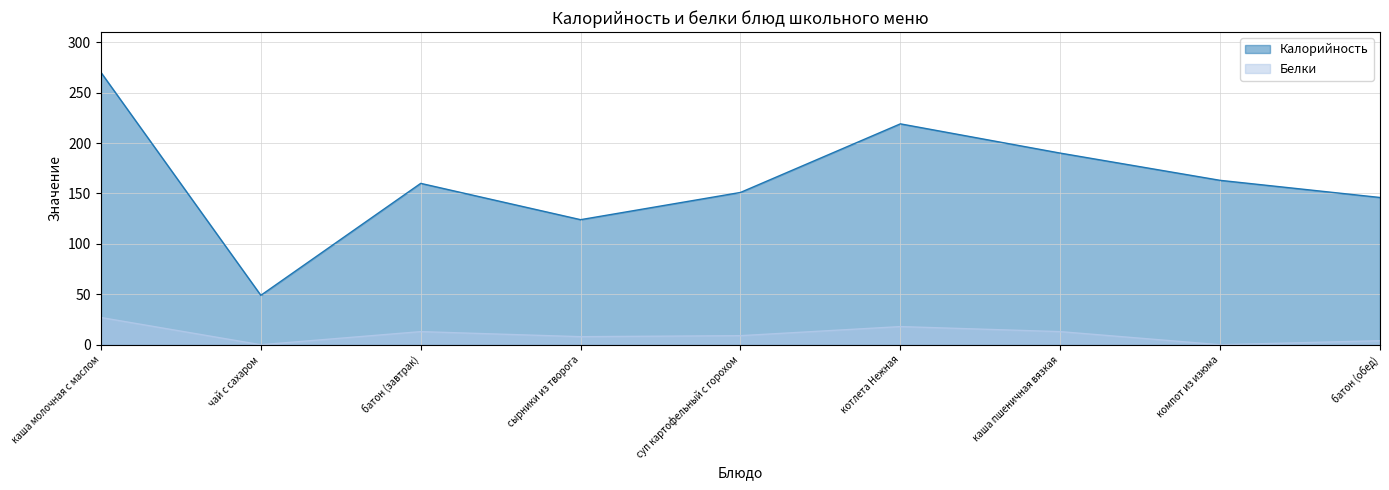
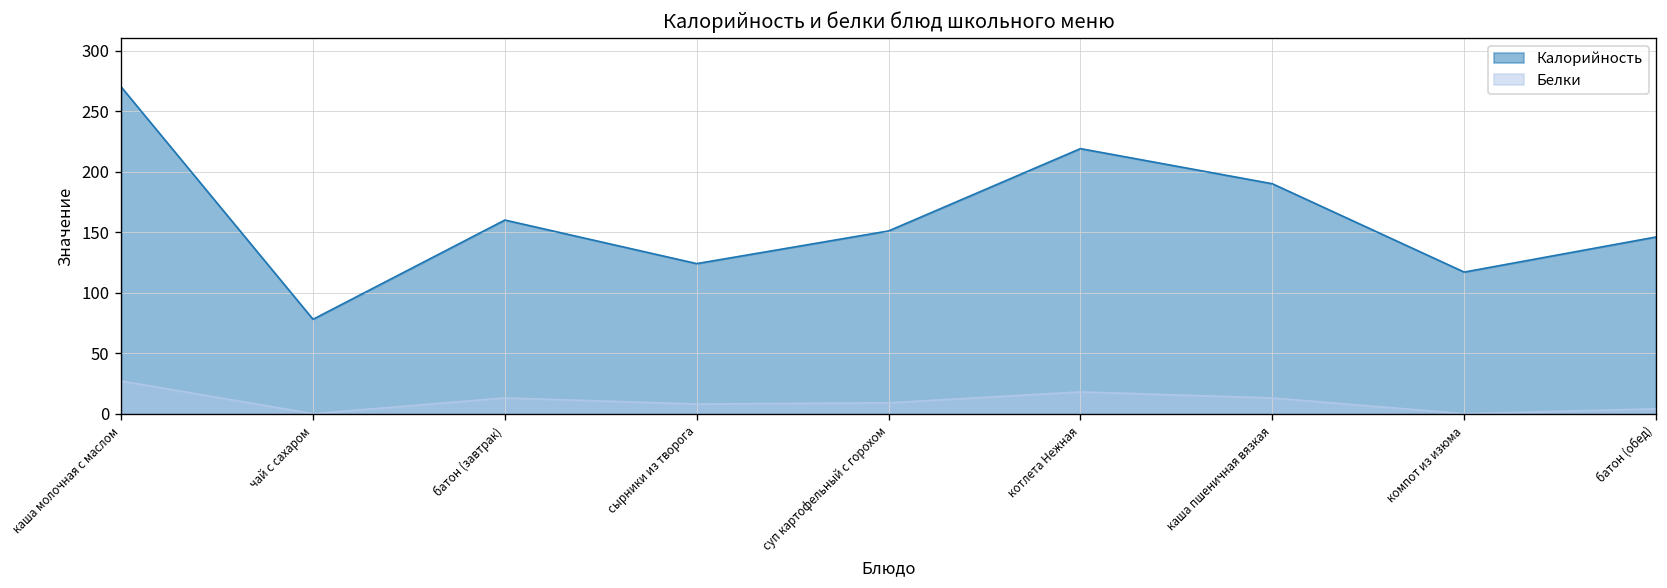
Калорийность, чай с сахаром: 49 -> 78
Калорийность, компот из изюма: 163 -> 117
